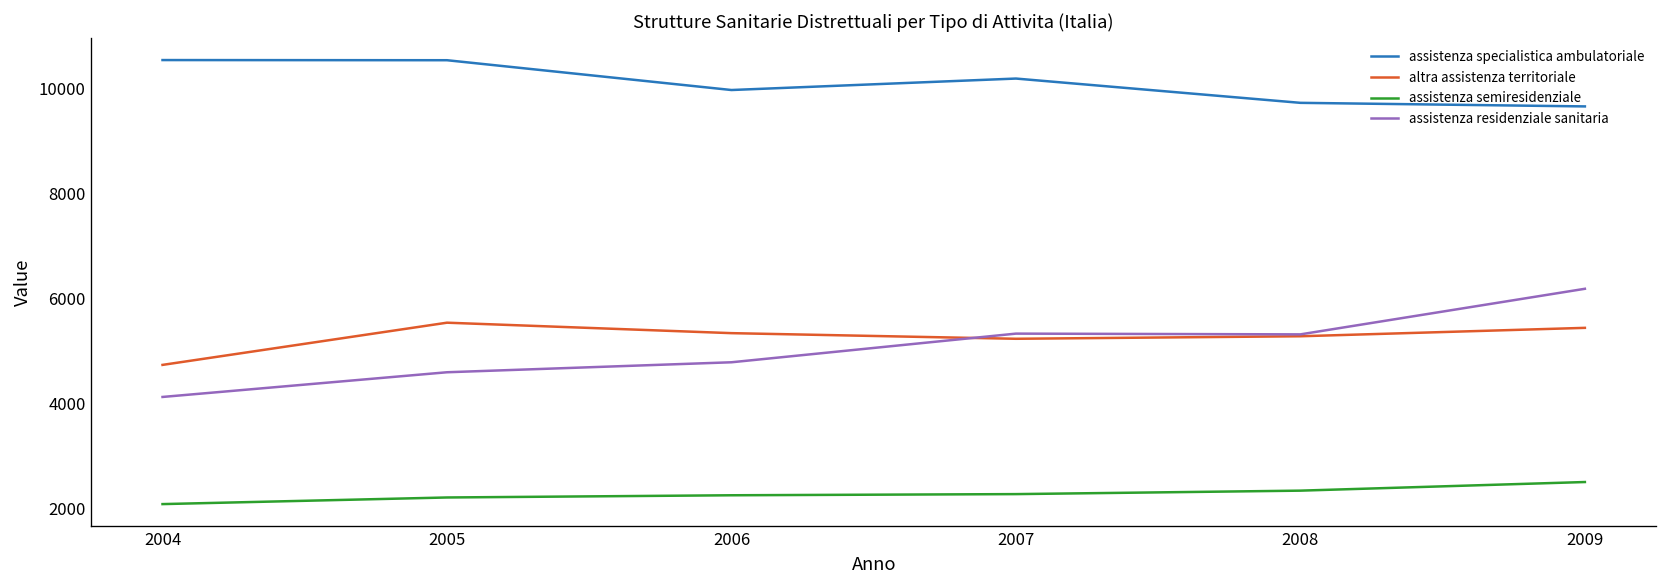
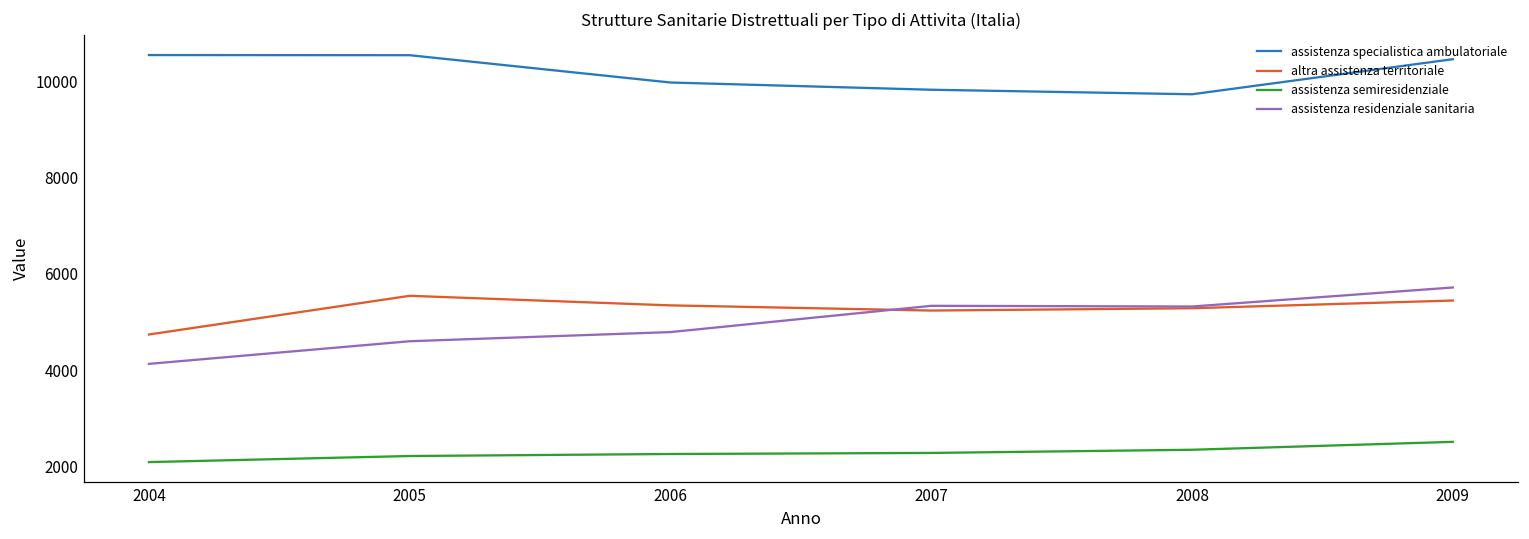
assistenza specialistica ambulatoriale, 2007: 10200 -> 9800
assistenza specialistica ambulatoriale, 2009: 9700 -> 10500
assistenza residenziale sanitaria, 2009: 6200 -> 5700
